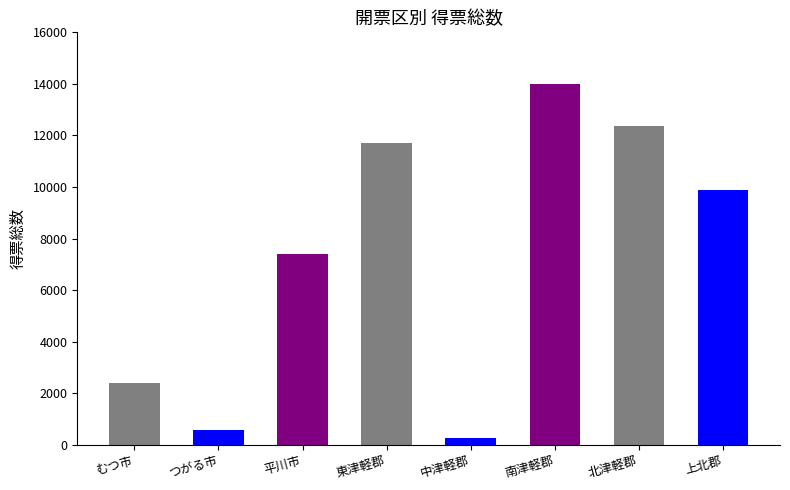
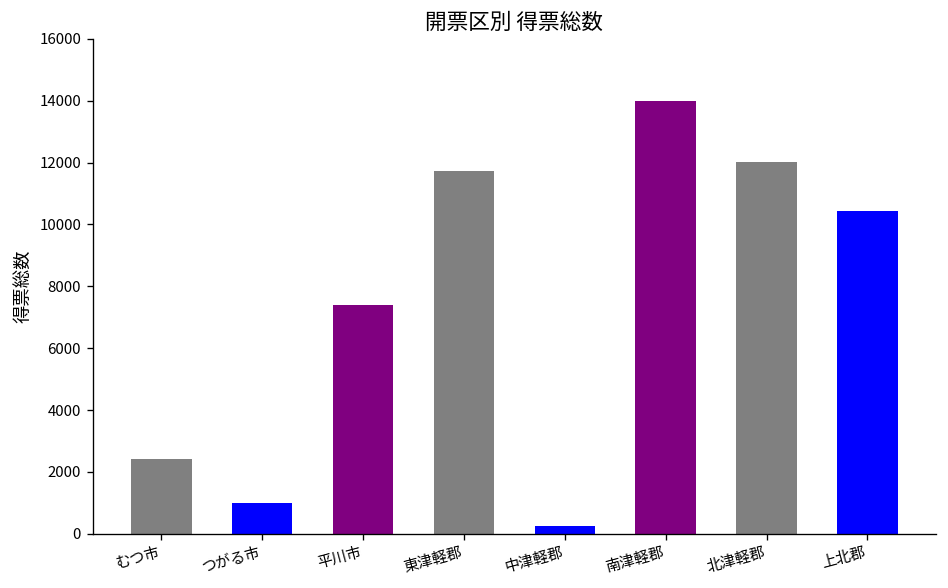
つがる市: 600 -> 1000
北津軽郡: 12300 -> 12000
上北郡: 9900 -> 10400
